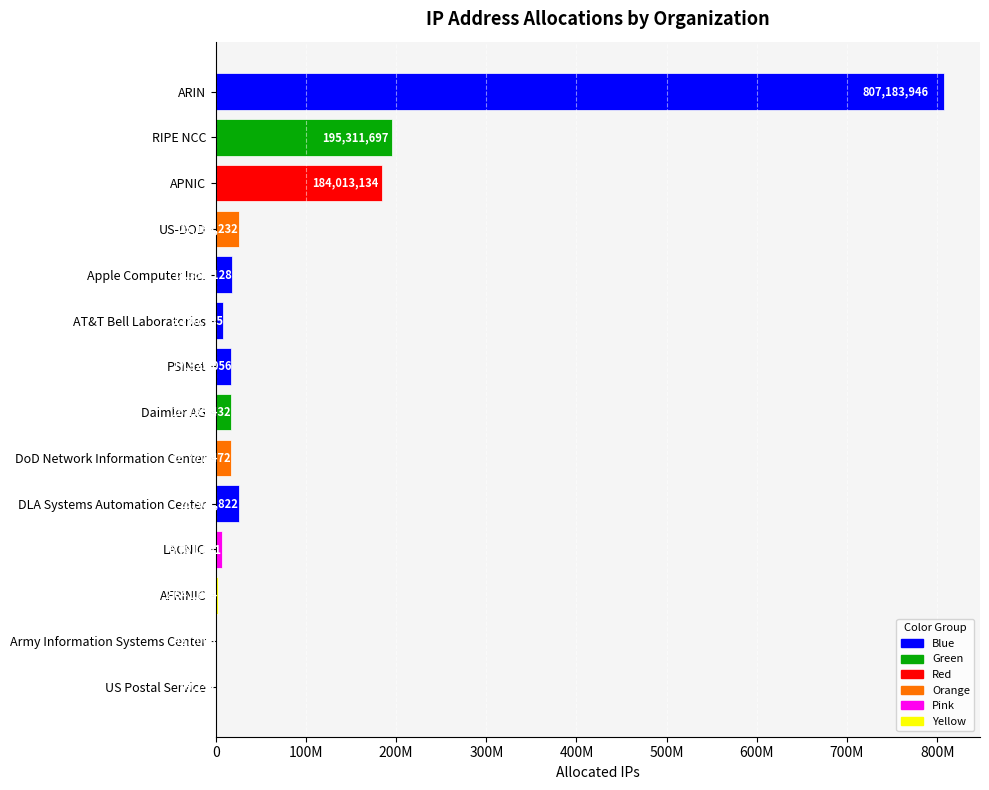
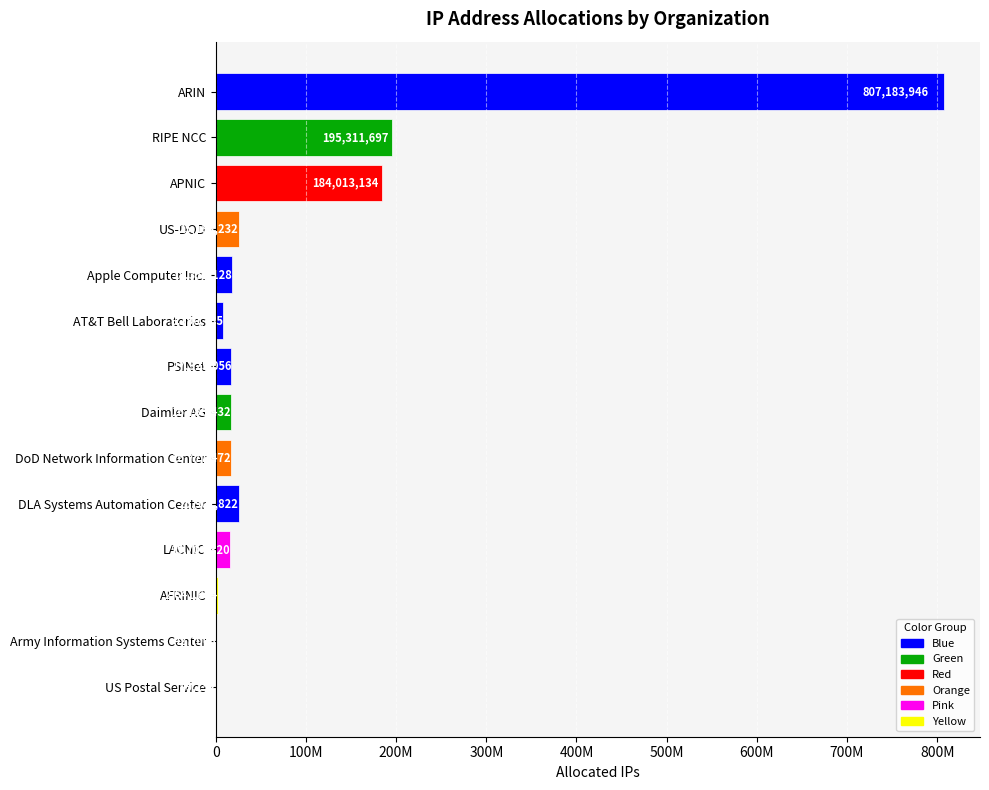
LACNIC: 10000000 -> 20000000
